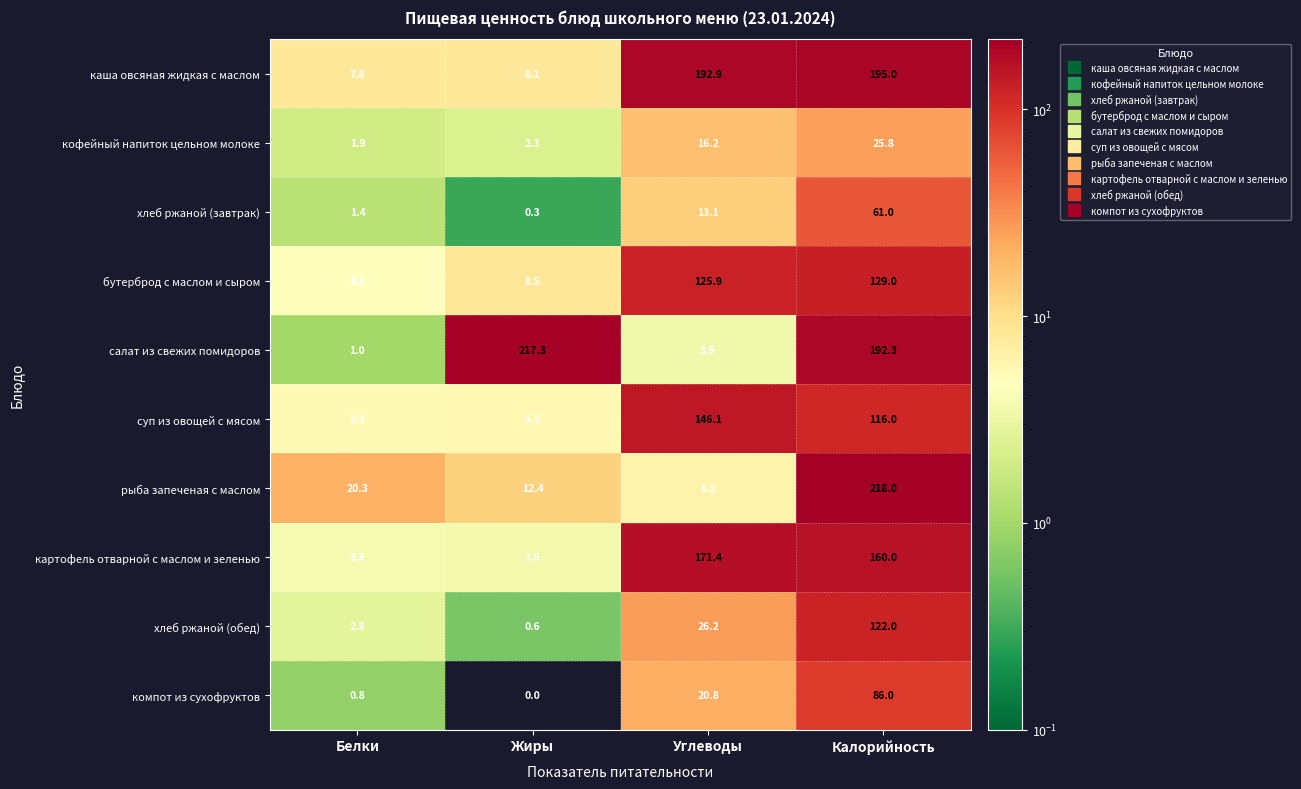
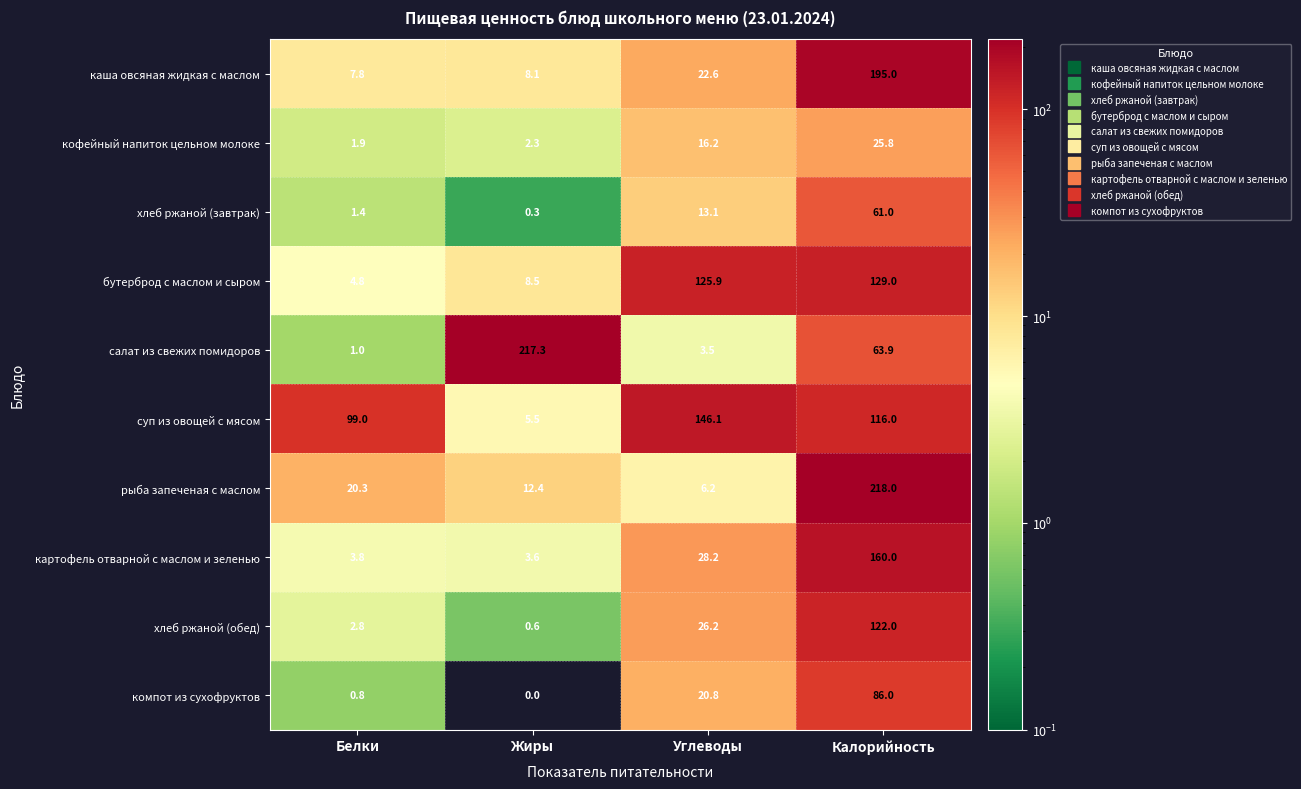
каша овсяная жидкая с маслом, Углеводы: 192.9 -> 22.6
салат из свежих помидоров, Калорийность: 192.3 -> 63.9
суп из овощей с мясом, Белки: 5.3 -> 99.0
картофель отварной с маслом и зеленью, Углеводы: 171.4 -> 28.2
